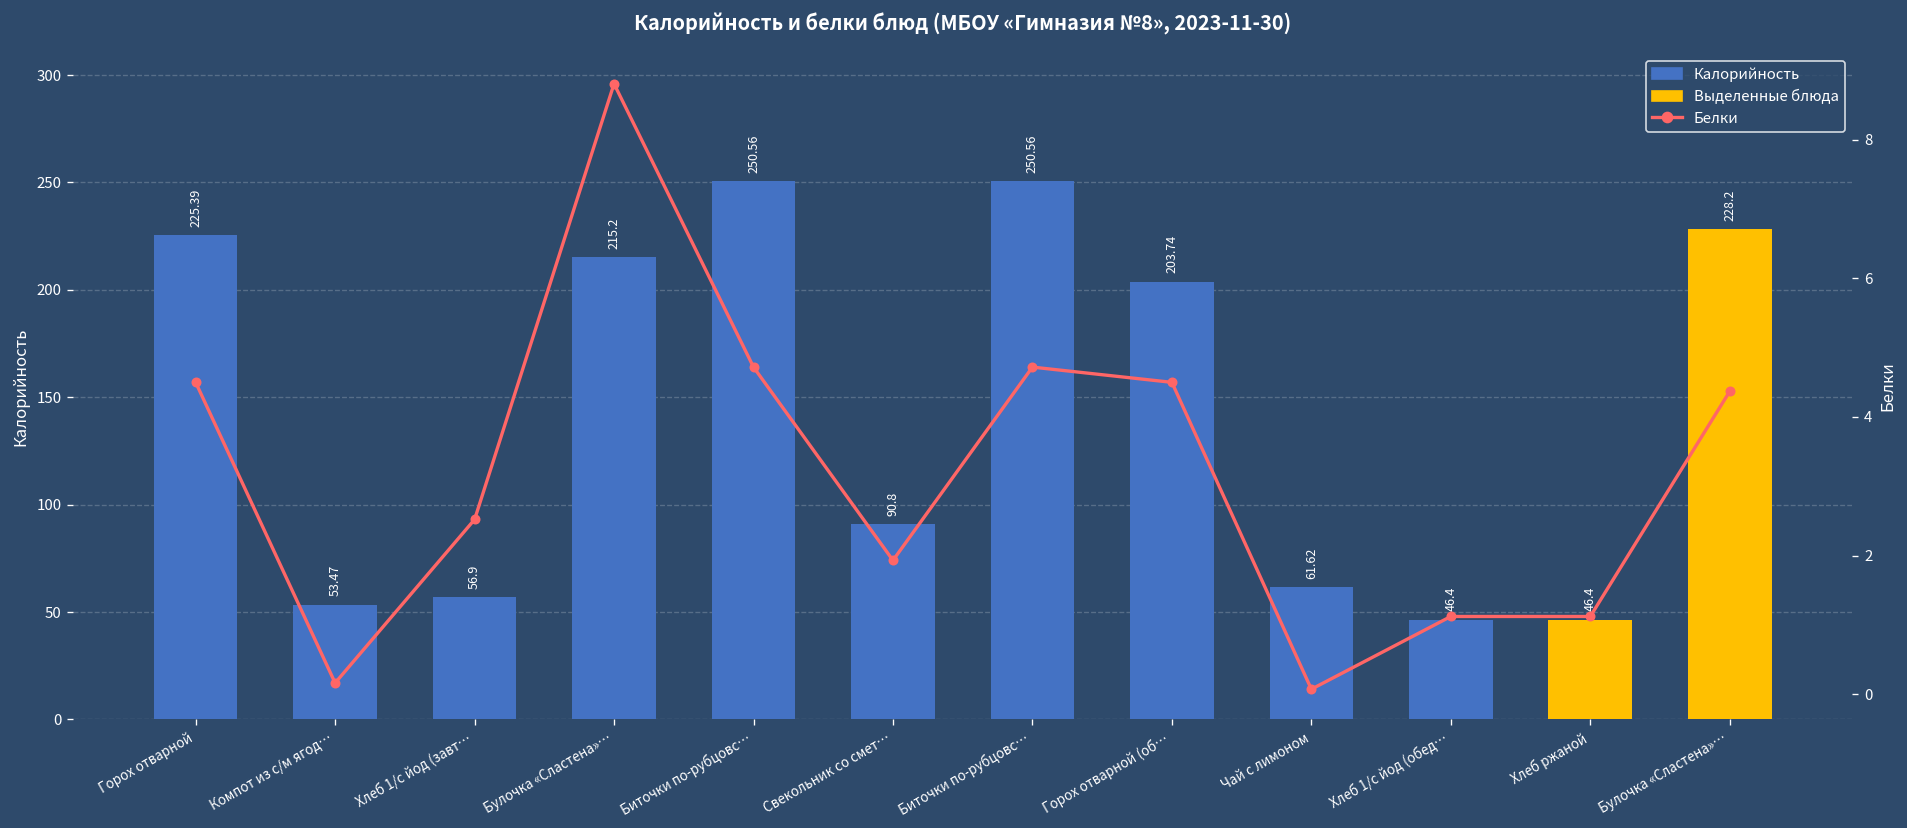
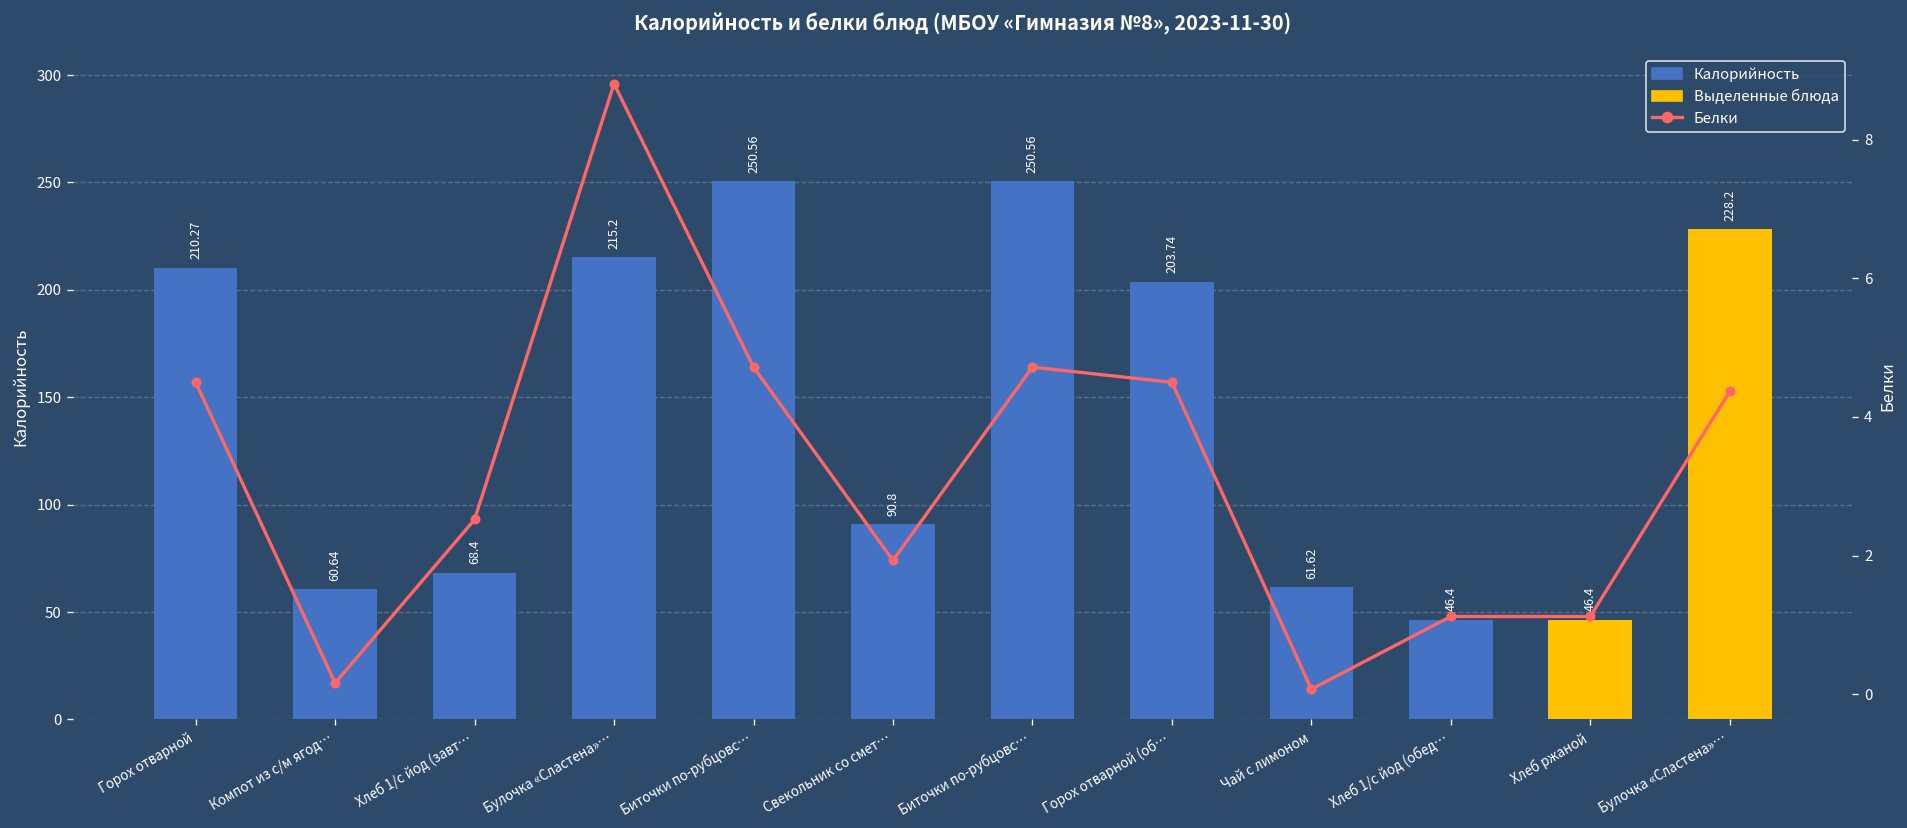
Калорийность, Горох отварной: 225.39 -> 210.27
Калорийность, Компот из с/м ягод…: 53.47 -> 60.64
Калорийность, Хлеб 1/с йод (завт…: 56.9 -> 68.4
